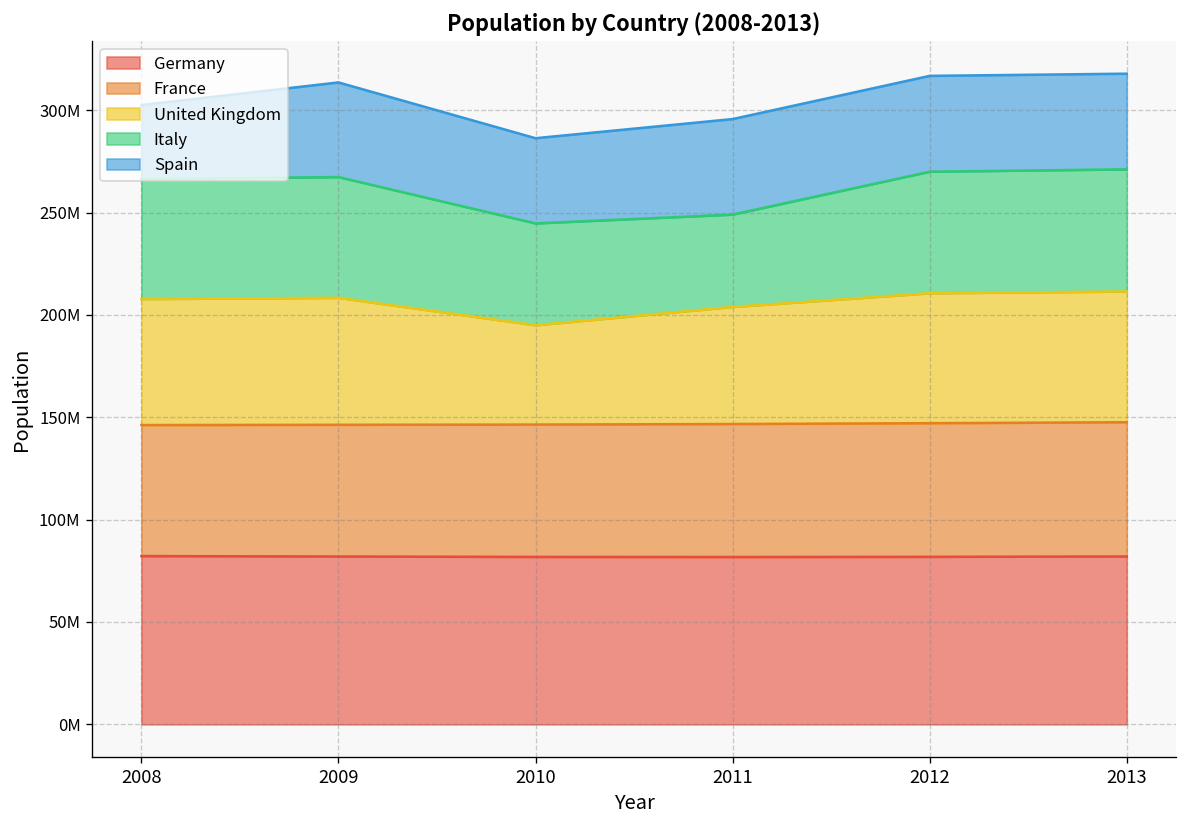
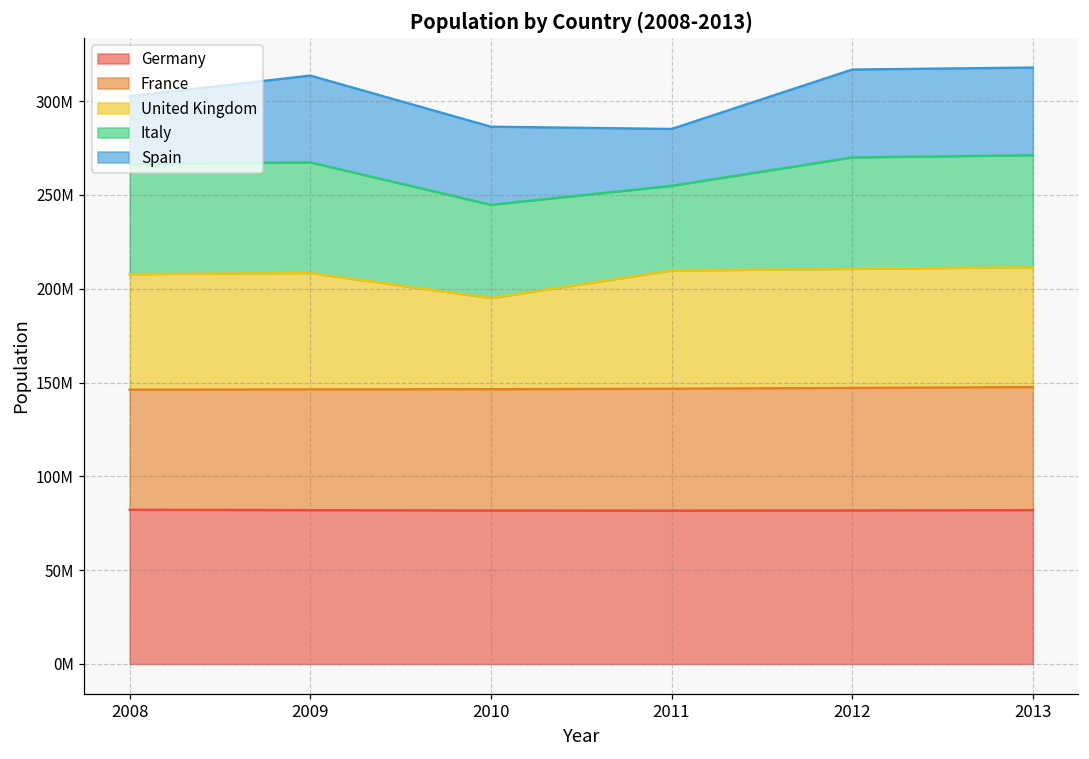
United Kingdom, 2011: 57000000 -> 63000000
Spain, 2011: 47000000 -> 30000000
